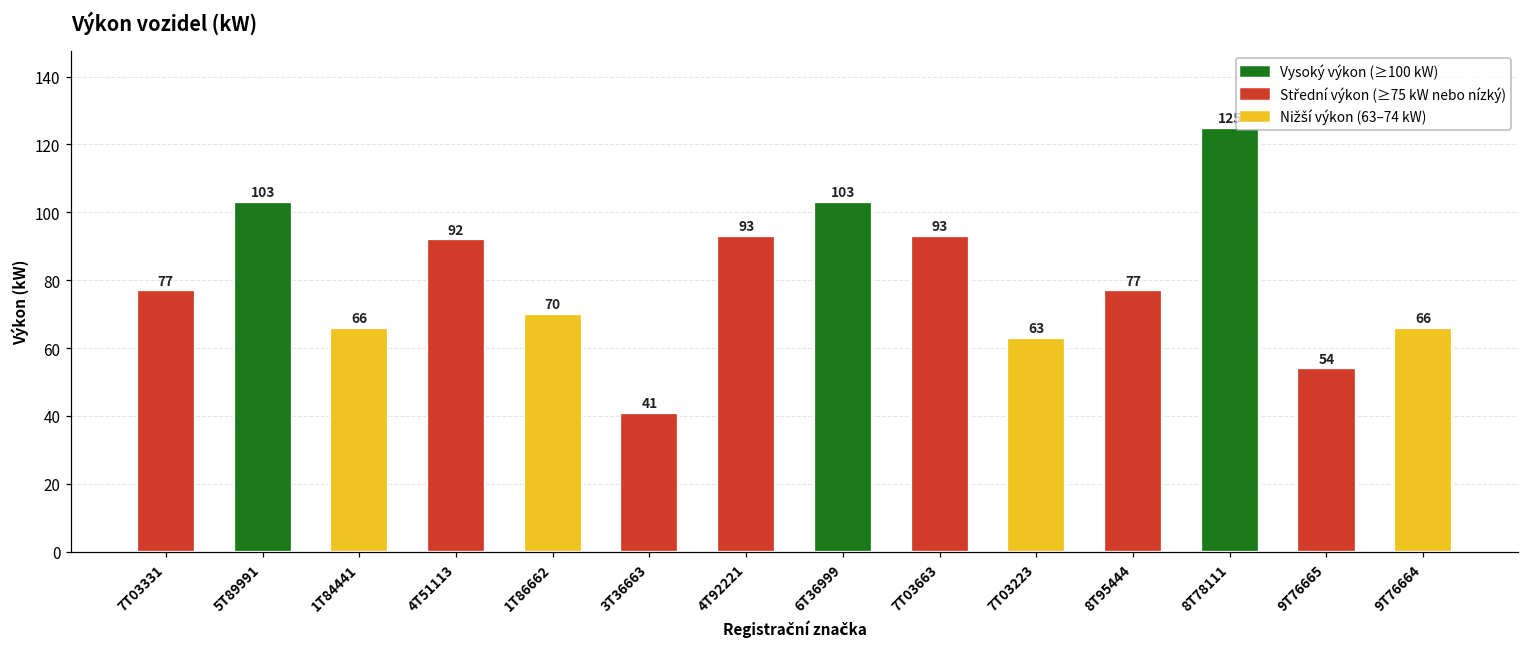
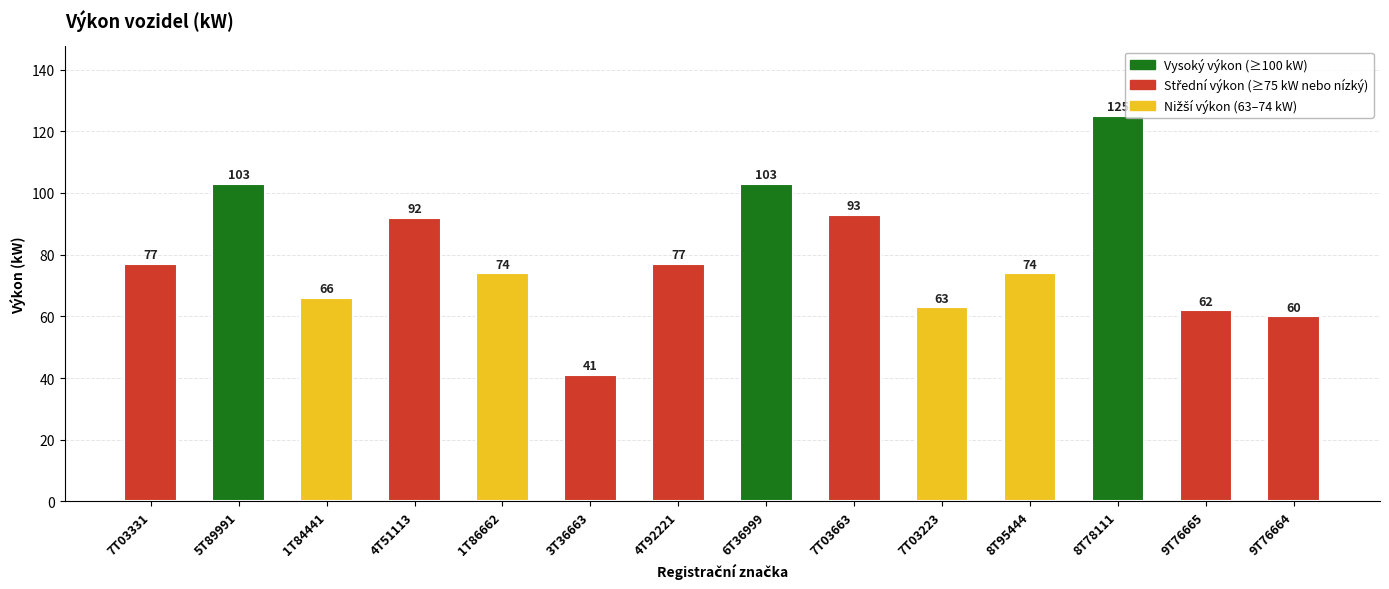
1T86662: 70 -> 74
4T92221: 93 -> 77
8T95444: 77 -> 74
9T76665: 54 -> 62
9T76664: 66 -> 60
